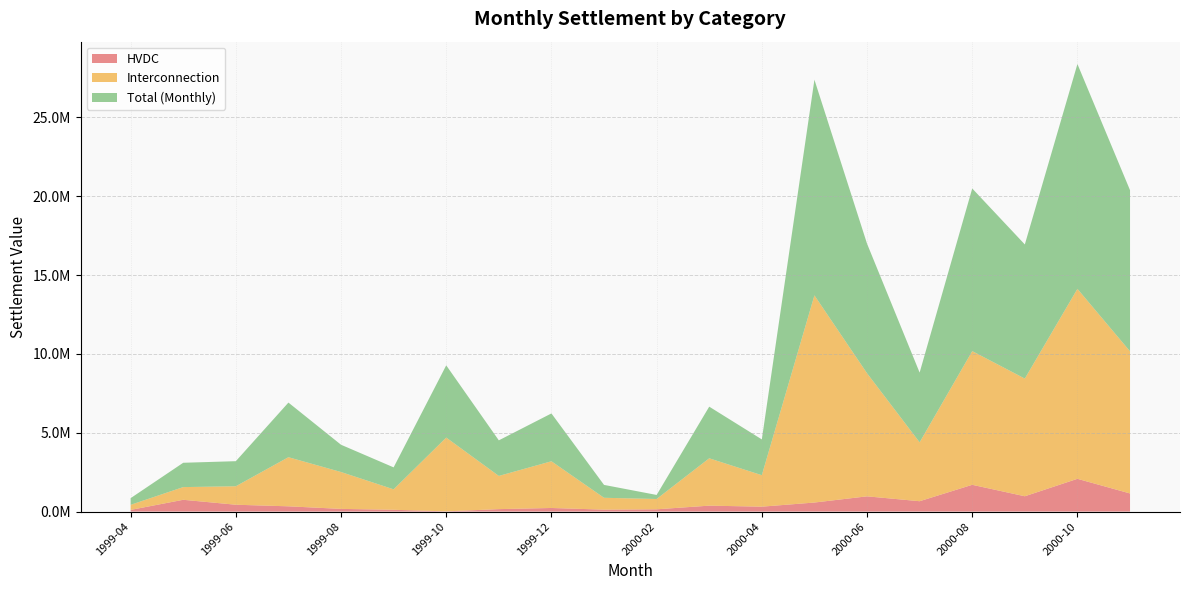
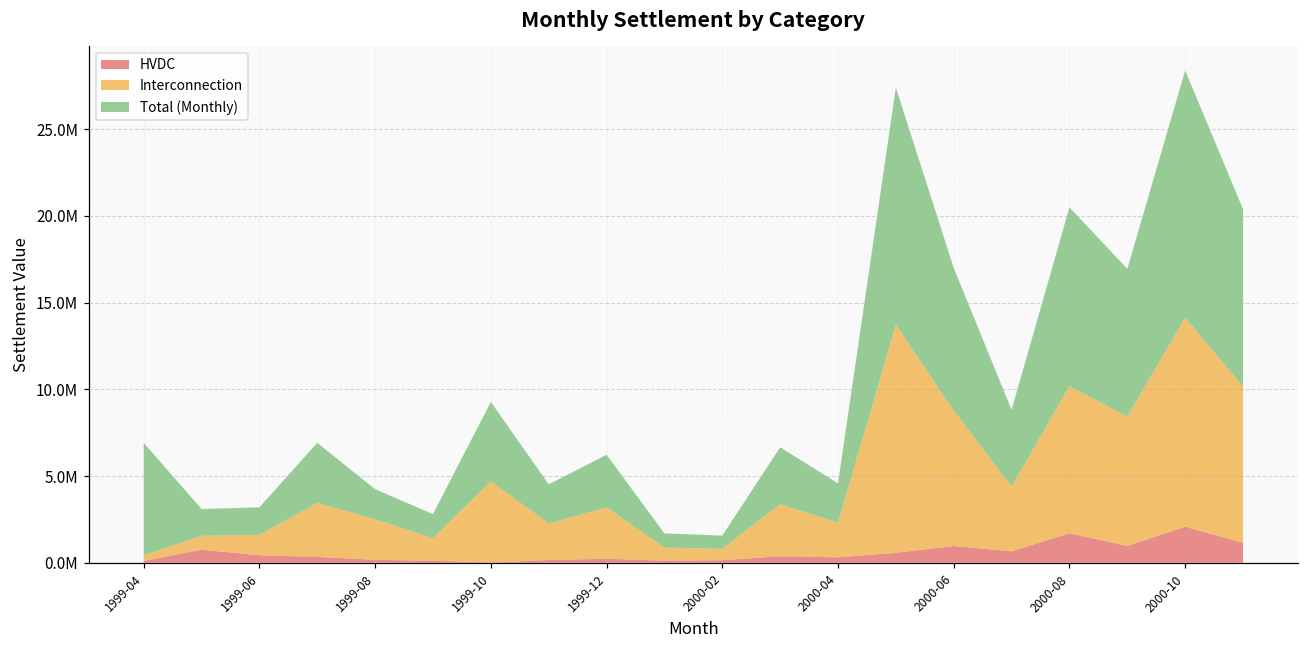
Total (Monthly), 1999-04: 400000 -> 6500000
Total (Monthly), 2000-02: 300000 -> 800000
